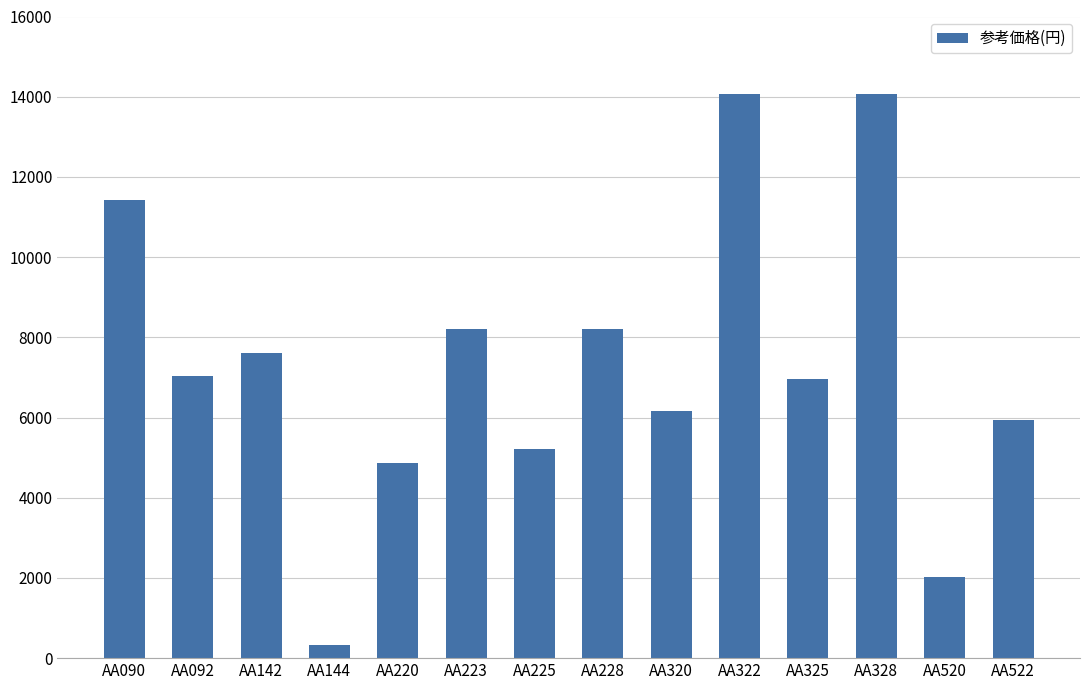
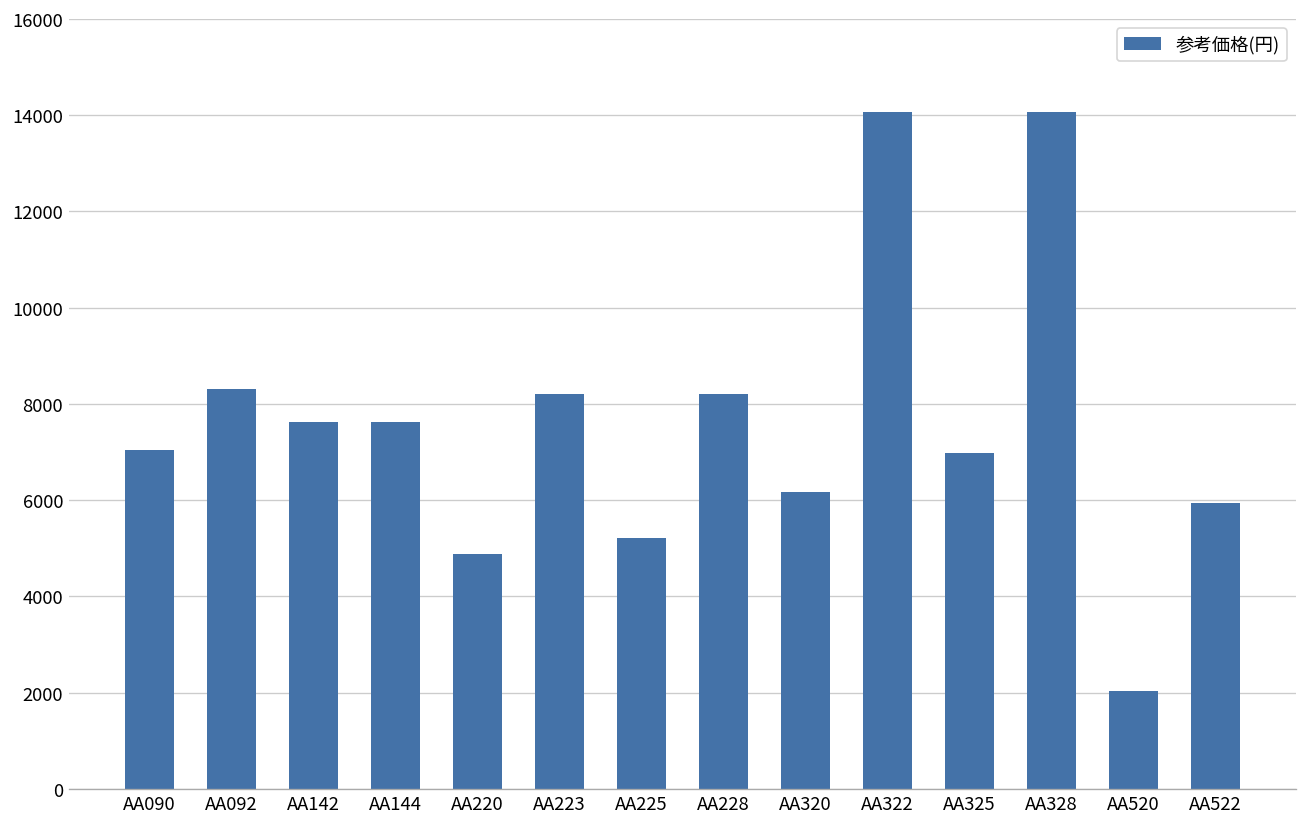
AA090: 11400 -> 7000
AA092: 7000 -> 8300
AA144: 300 -> 7600
